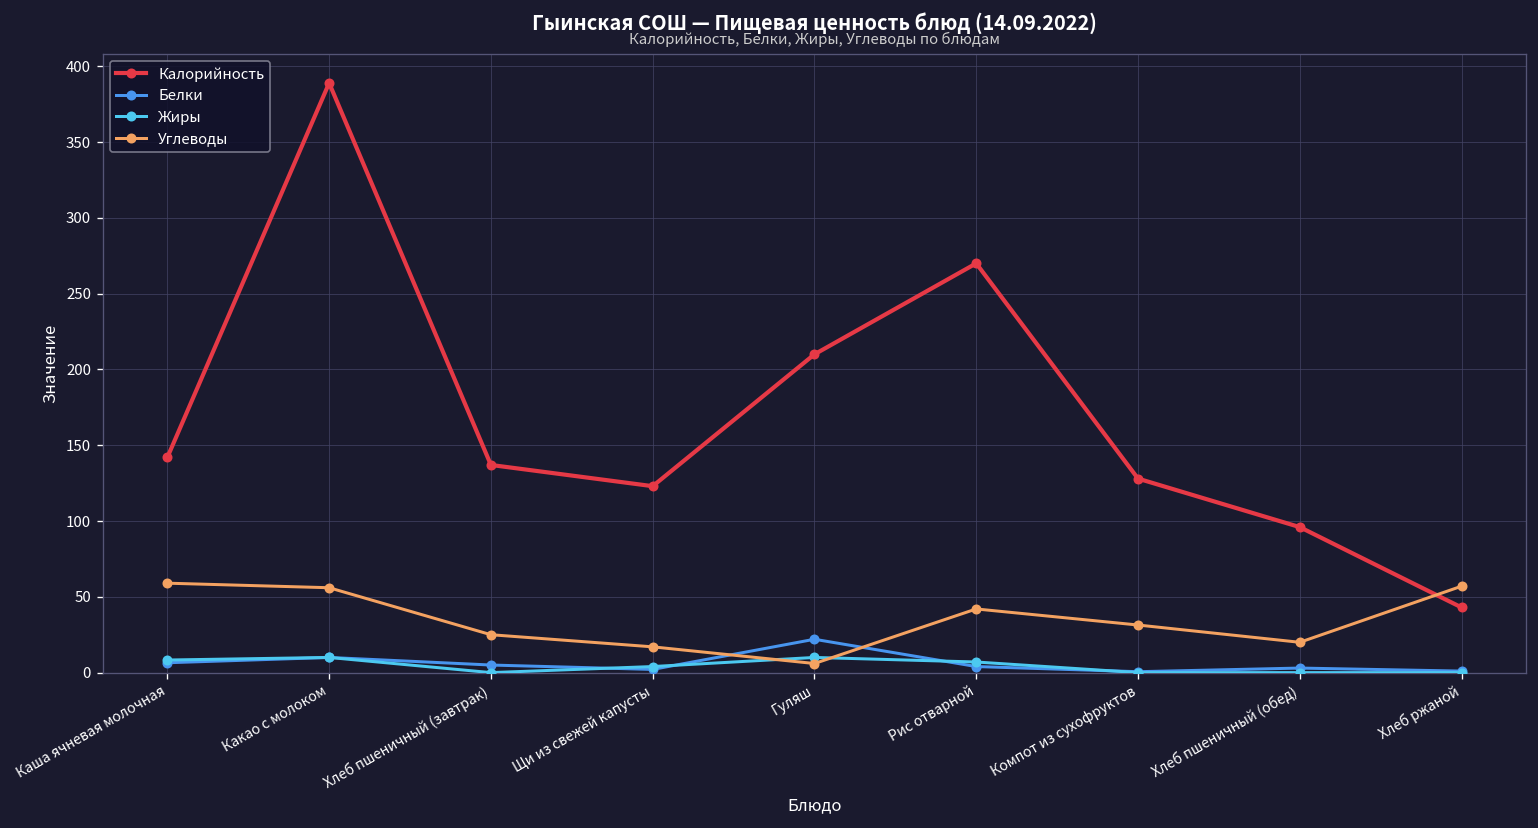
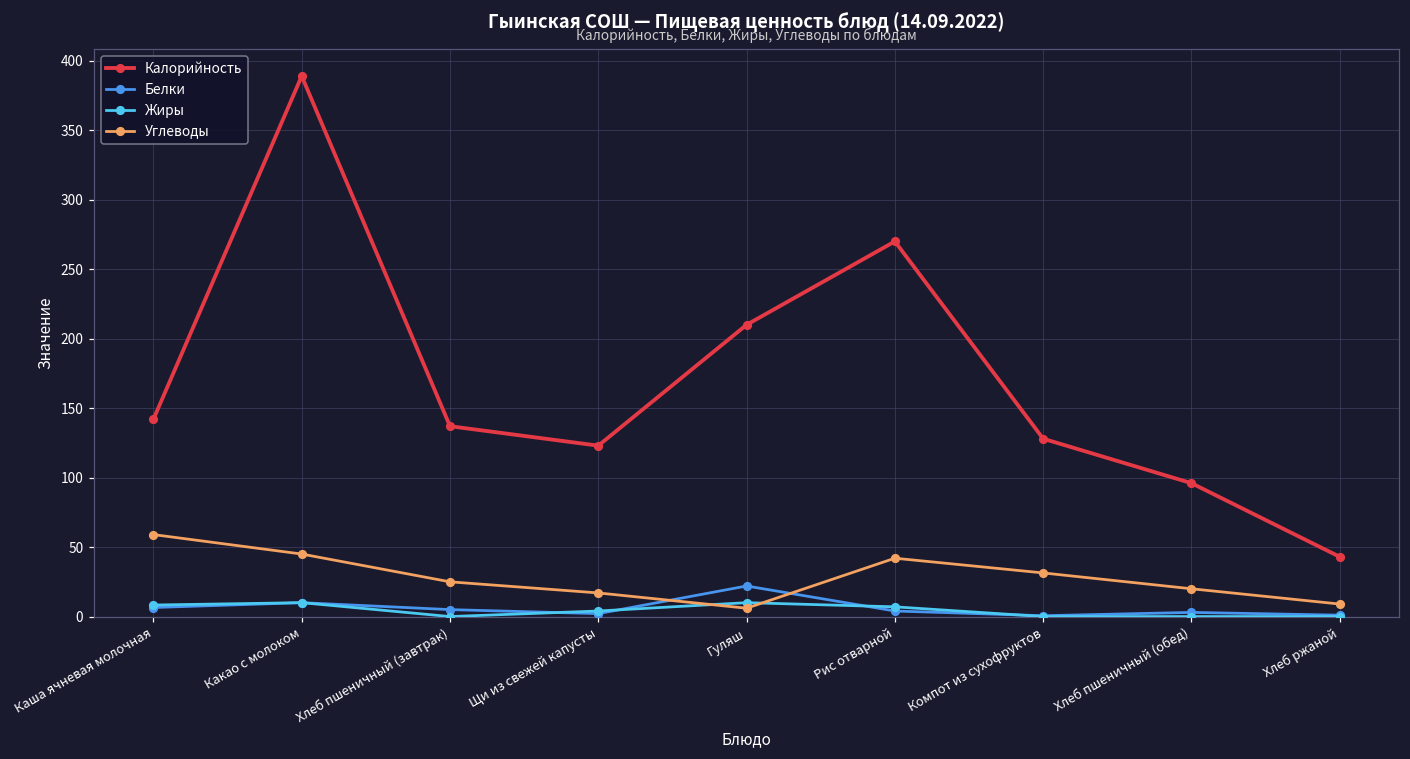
Углеводы, Какао с молоком: 56 -> 45
Углеводы, Хлеб ржаной: 57 -> 9
